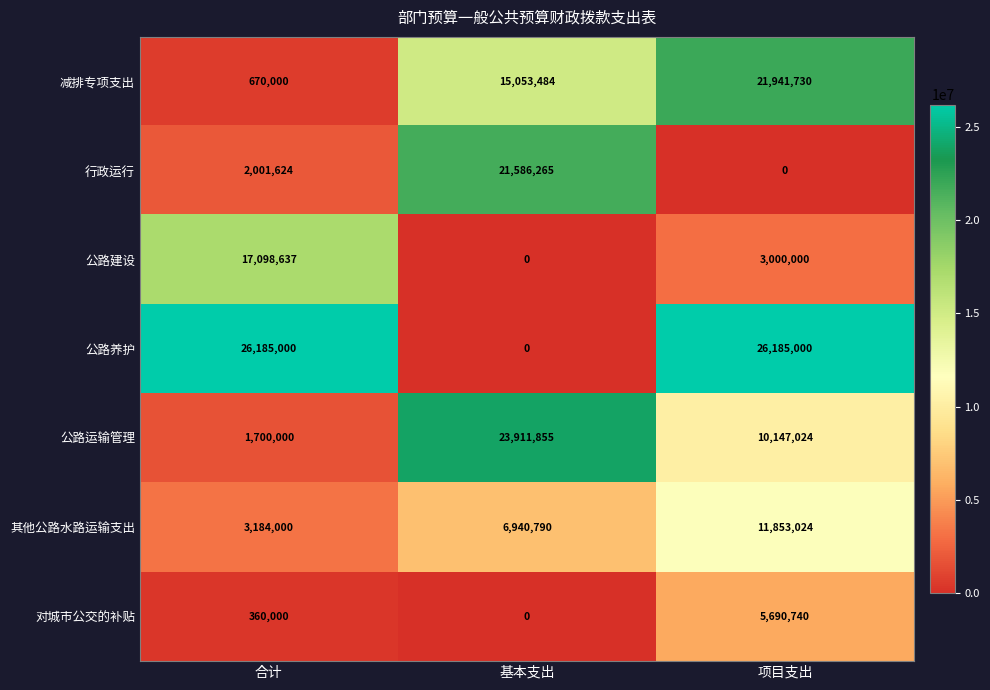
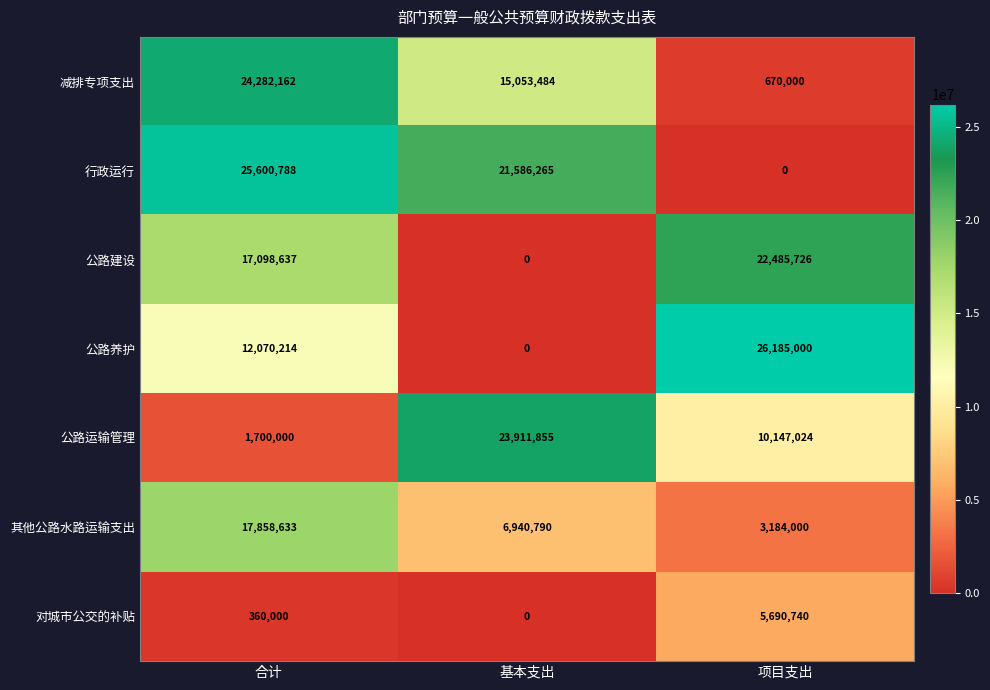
减排专项支出, 合计: 670,000 -> 24,282,162
减排专项支出, 项目支出: 21,941,730 -> 670,000
行政运行, 合计: 2,001,624 -> 25,600,788
公路建设, 项目支出: 3,000,000 -> 22,485,726
公路养护, 合计: 26,185,000 -> 12,070,214
其他公路水路运输支出, 合计: 3,184,000 -> 17,858,633
其他公路水路运输支出, 项目支出: 11,853,024 -> 3,184,000
